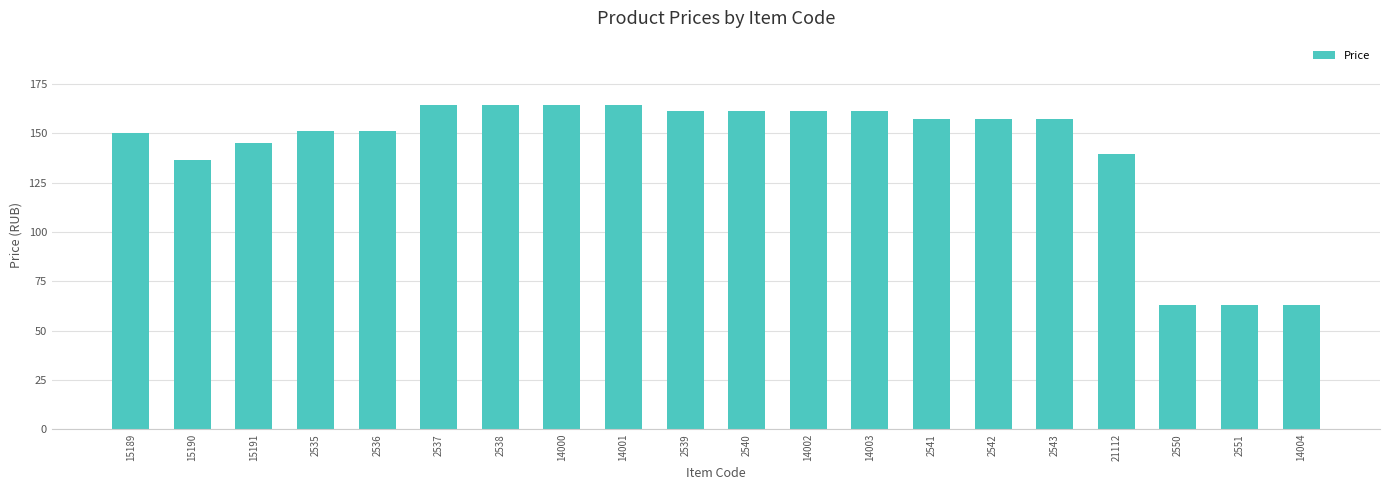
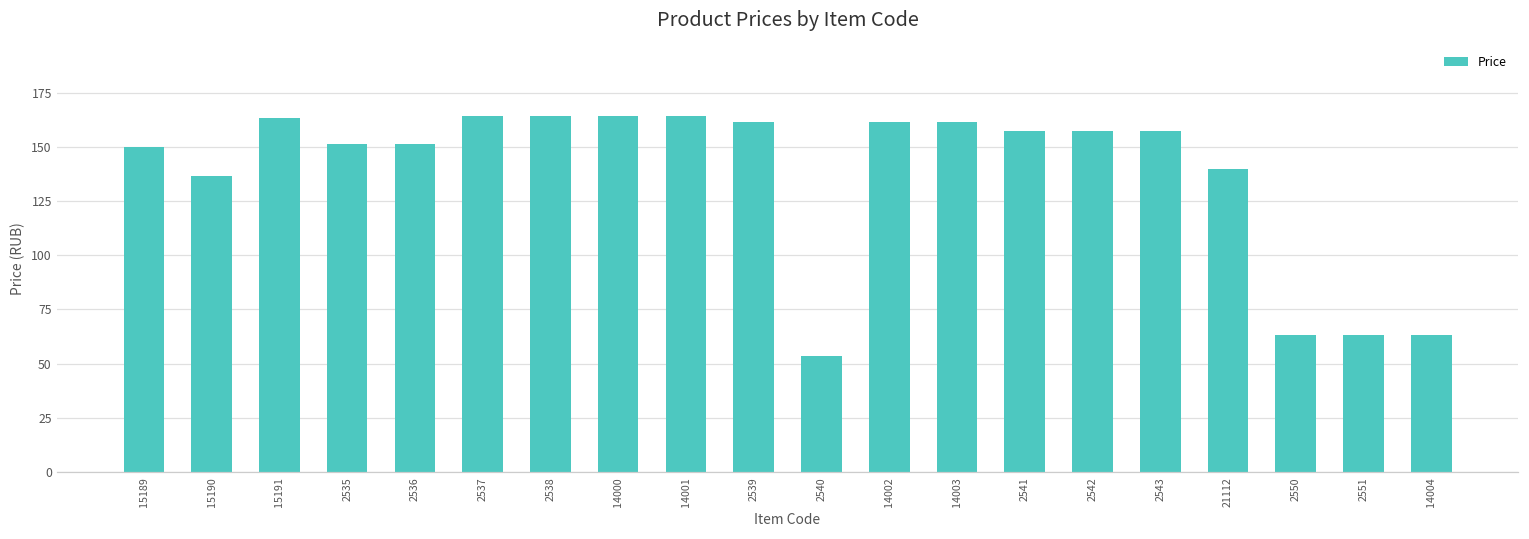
15191: 145 -> 163
2540: 161 -> 53
